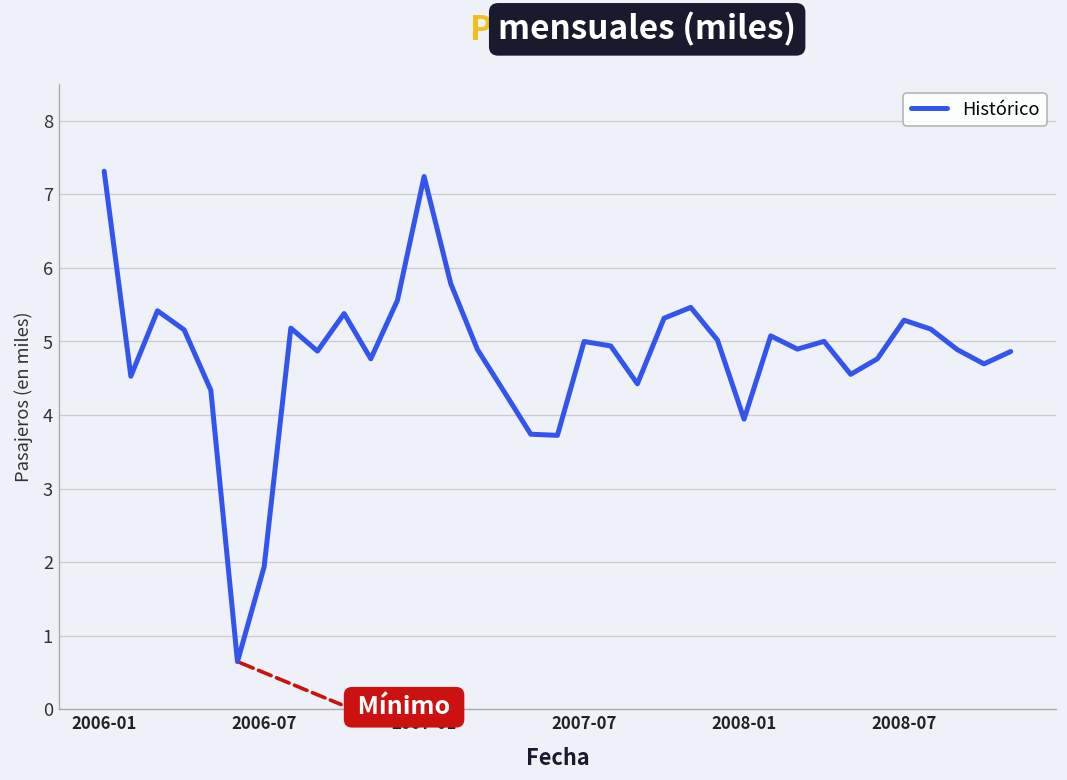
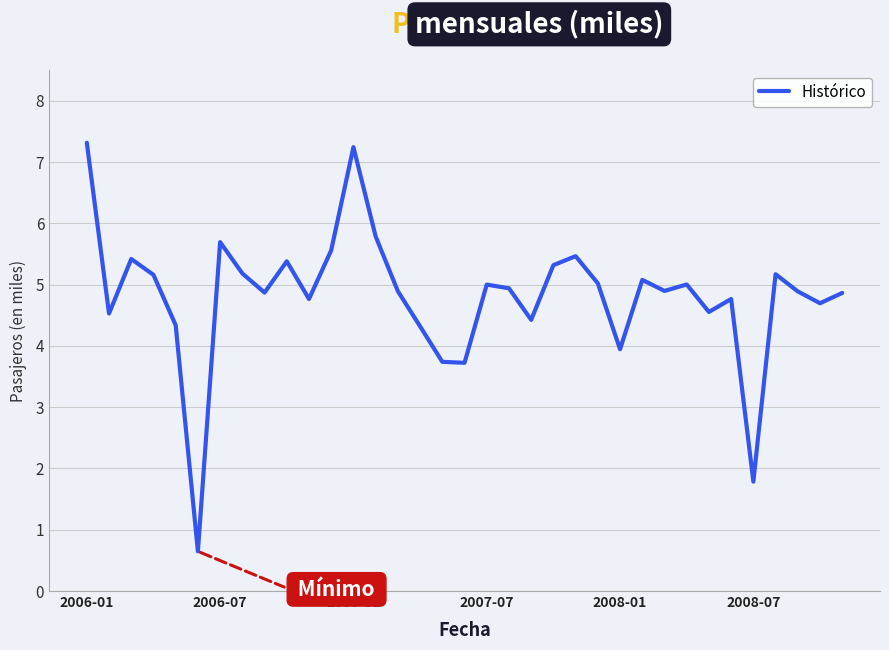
2006-07: 1.9 -> 5.7
2008-07: 5.3 -> 1.8
